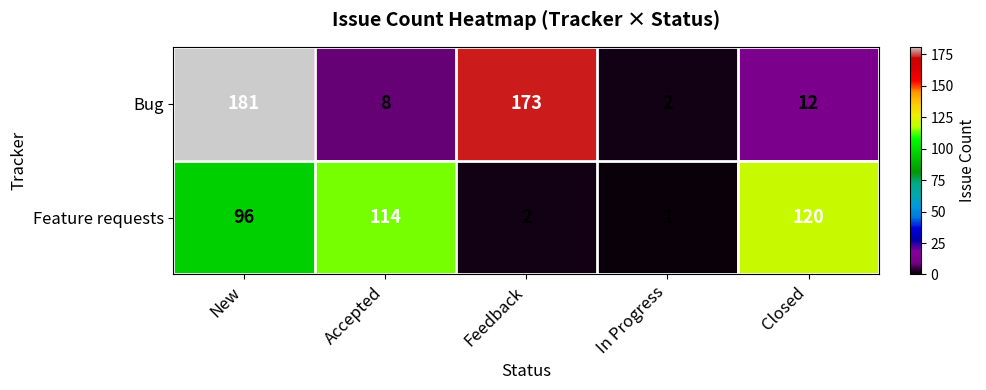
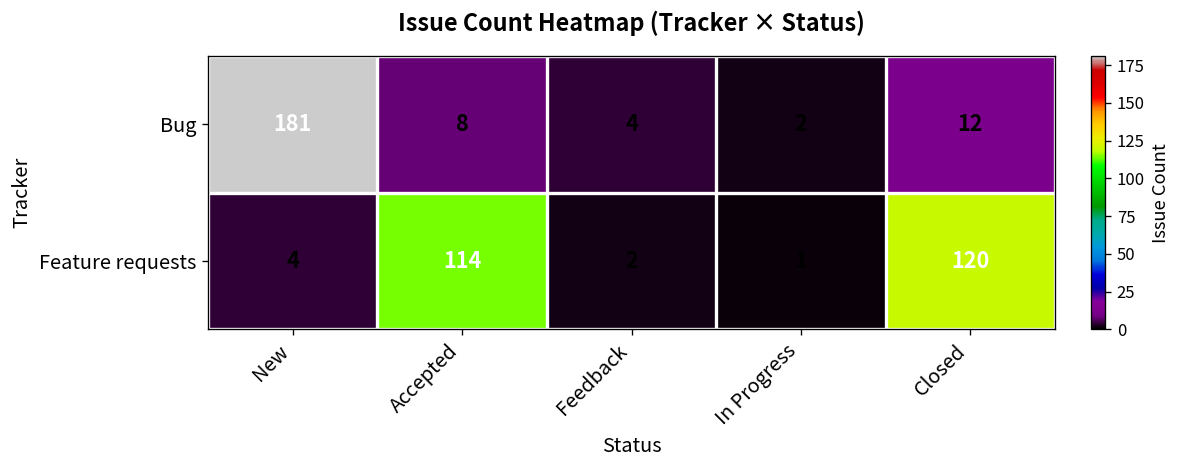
Bug, Feedback: 173 -> 4
Feature requests, New: 96 -> 4
